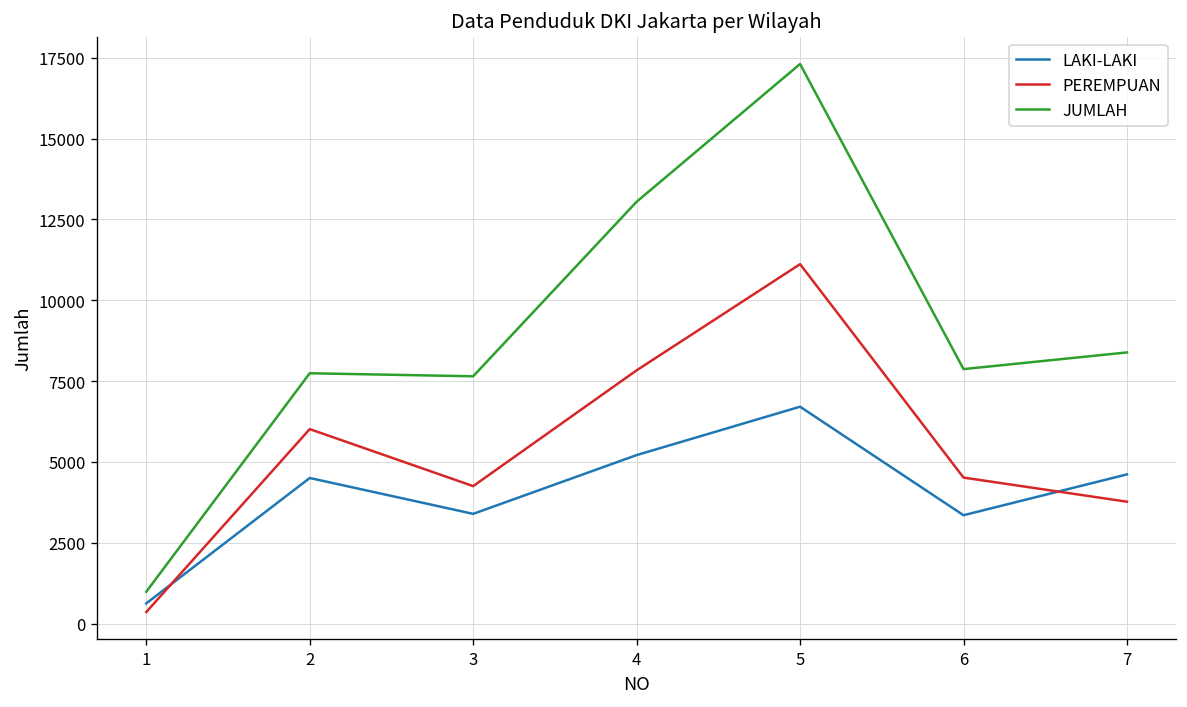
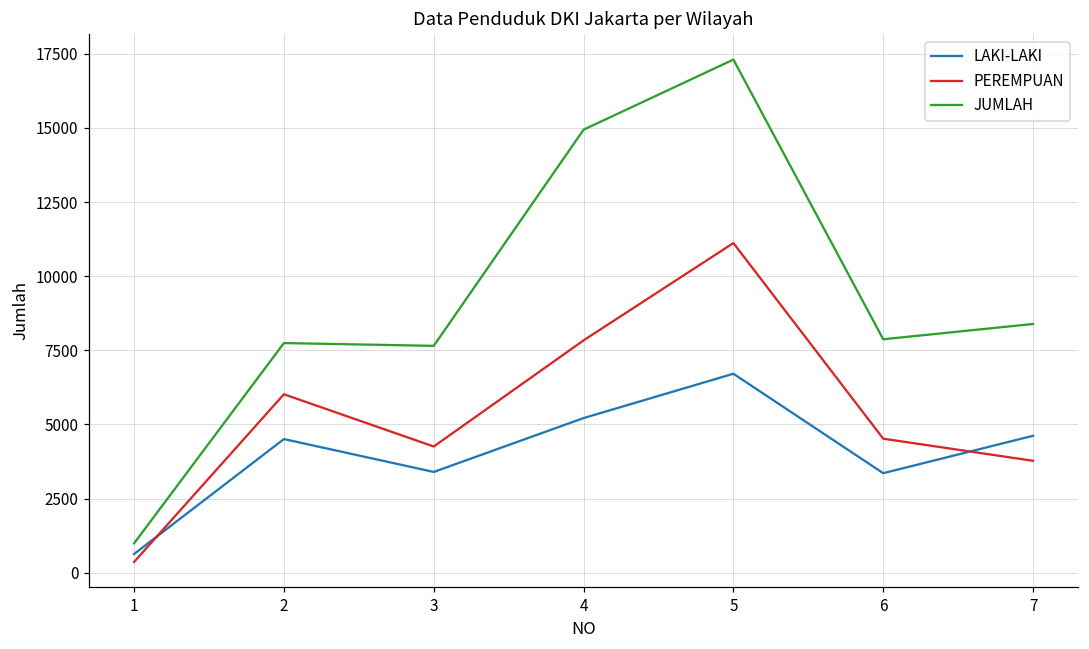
JUMLAH, 4: 13000 -> 14900
